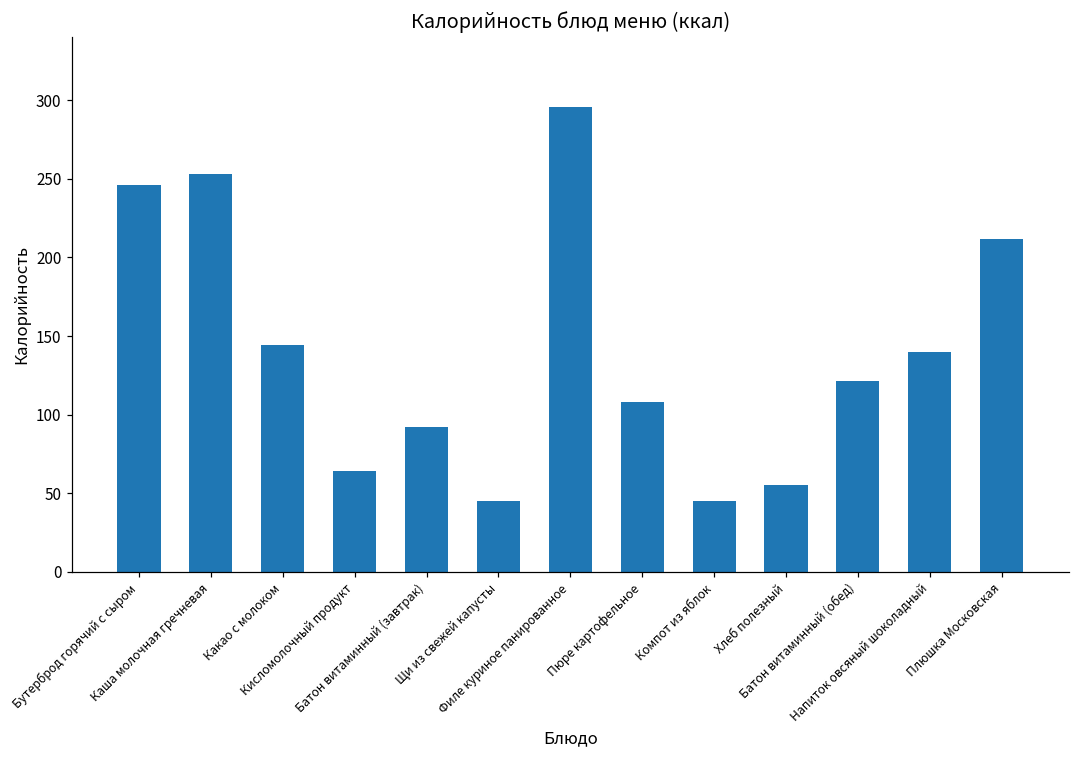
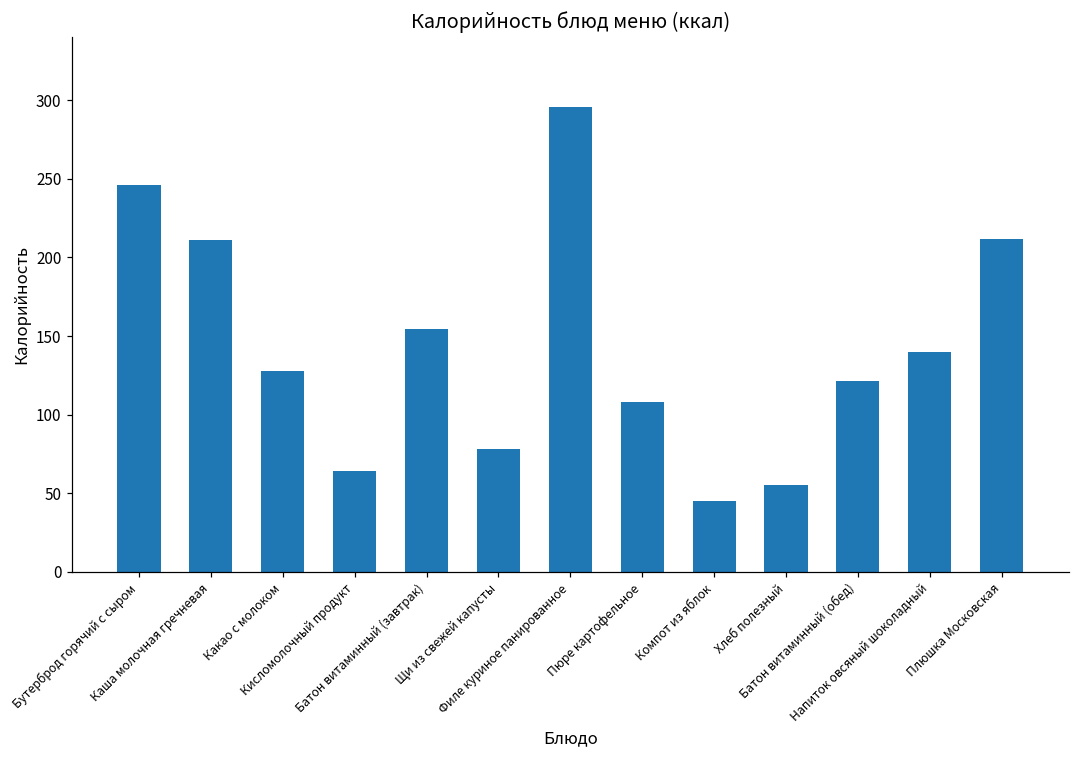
Каша молочная гречневая: 253 -> 211
Какао с молоком: 144 -> 128
Батон витаминный (завтрак): 92 -> 154
Щи из свежей капусты: 45 -> 78
